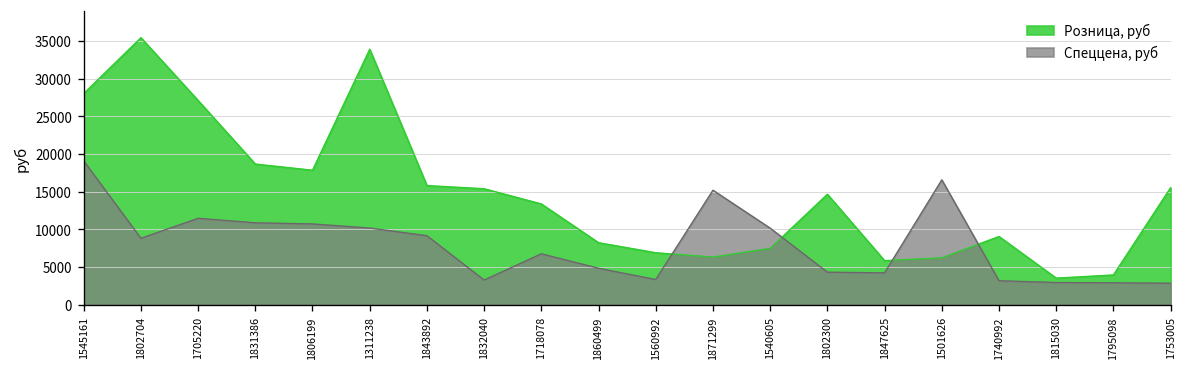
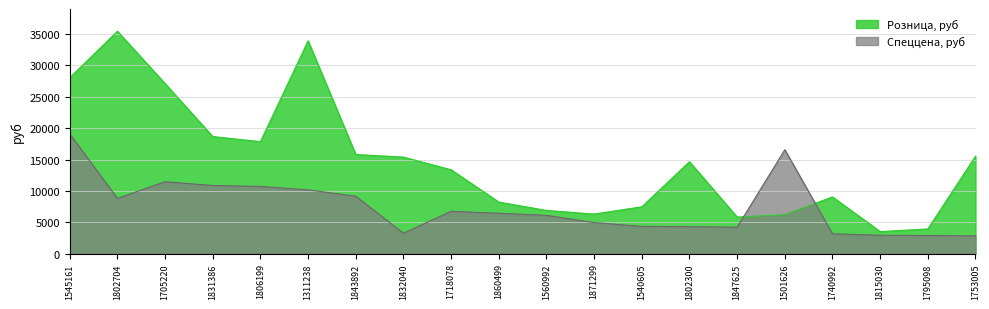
Спеццена, руб, 1860499: 5000 -> 6000
Спеццена, руб, 1560992: 3000 -> 6000
Спеццена, руб, 1871299: 15000 -> 5000
Спеццена, руб, 1540605: 10000 -> 4000
